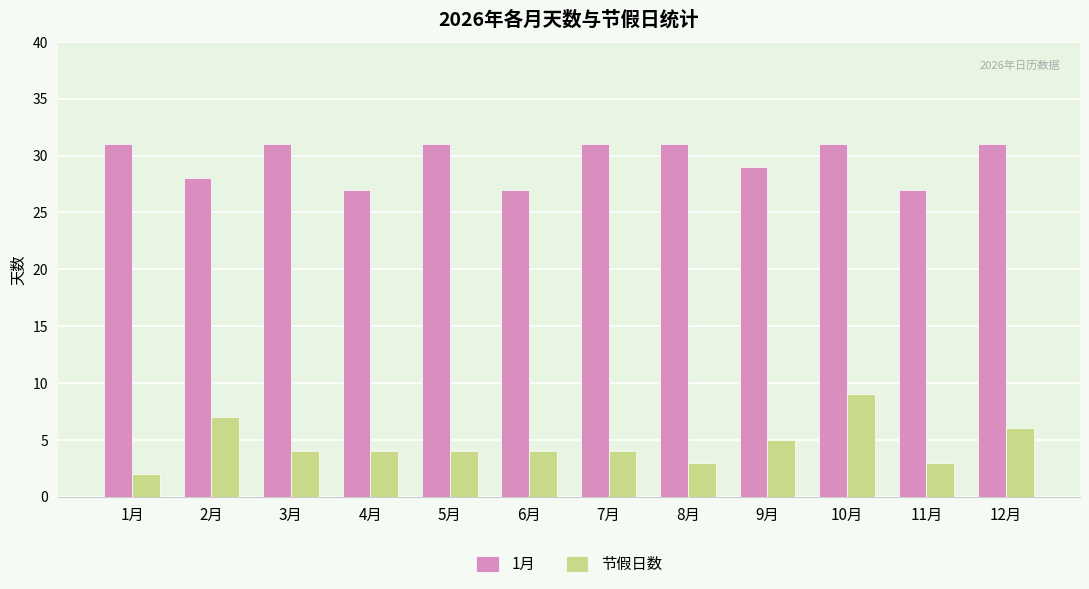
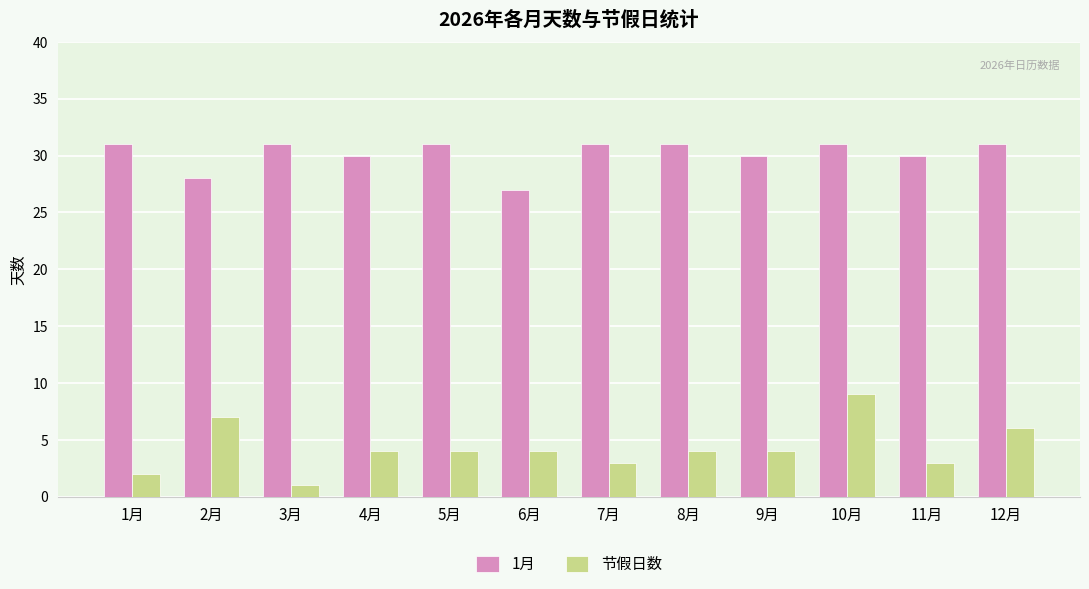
节假日数, 3月: 4 -> 1
1月, 4月: 27 -> 30
节假日数, 7月: 4 -> 3
节假日数, 8月: 3 -> 4
1月, 9月: 29 -> 30
节假日数, 9月: 5 -> 4
1月, 11月: 27 -> 30
